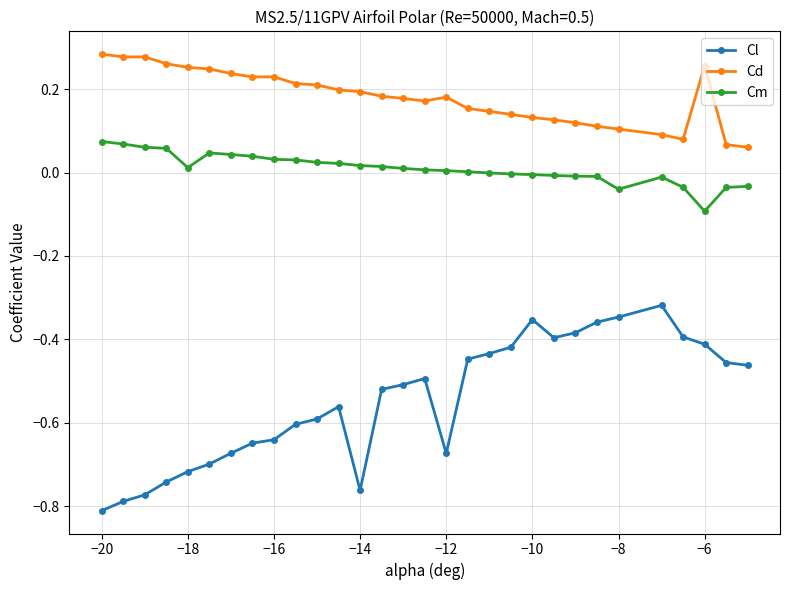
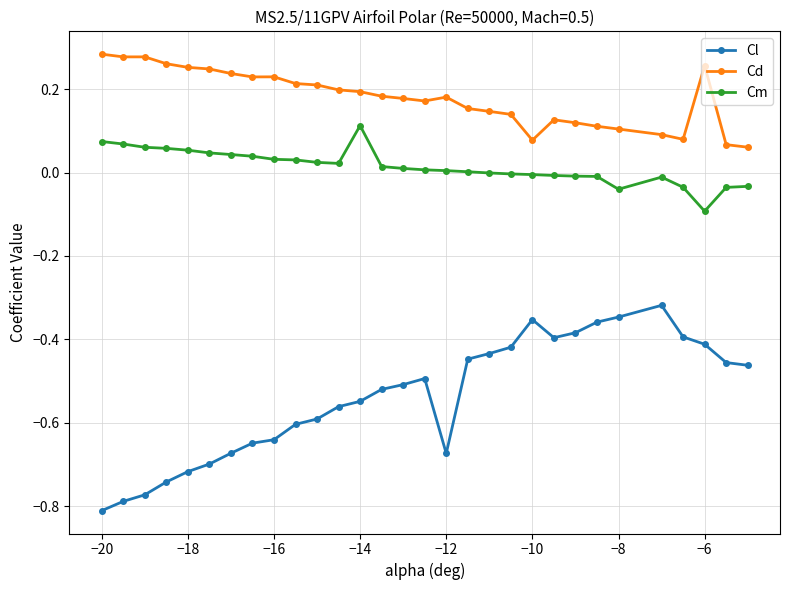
Cm, −18: 0.01 -> 0.05
Cl, −14: -0.76 -> -0.55
Cm, −14: 0.02 -> 0.11
Cd, −10: 0.13 -> 0.08
